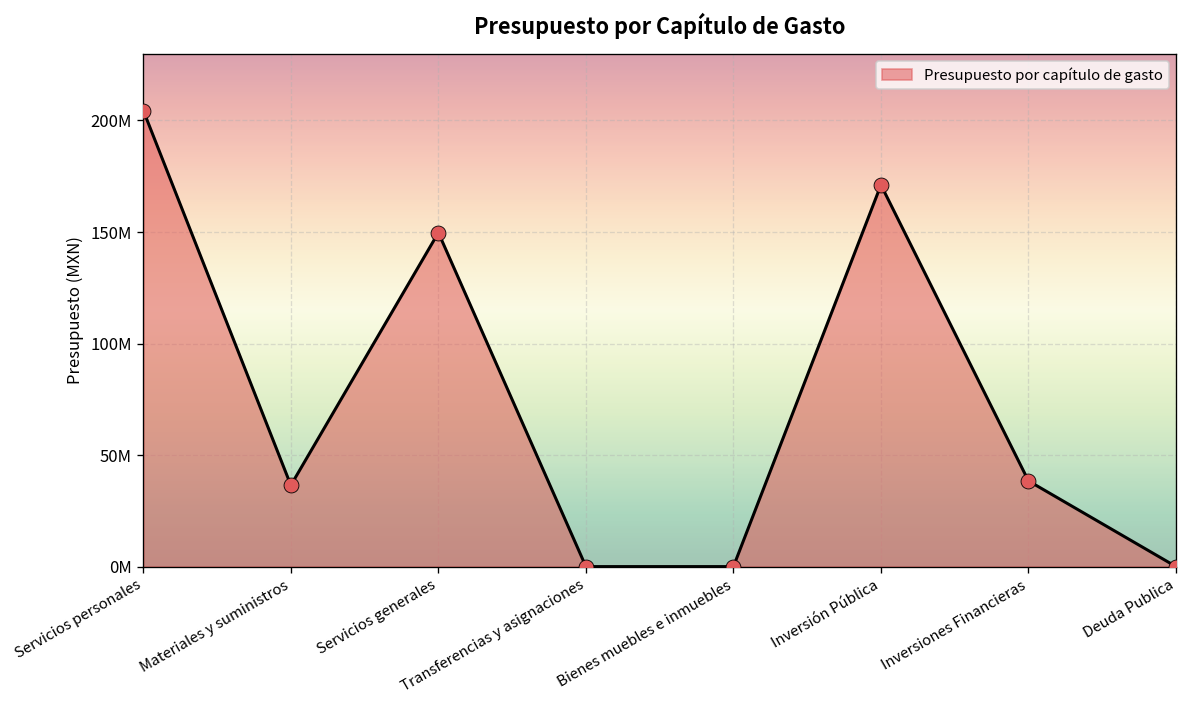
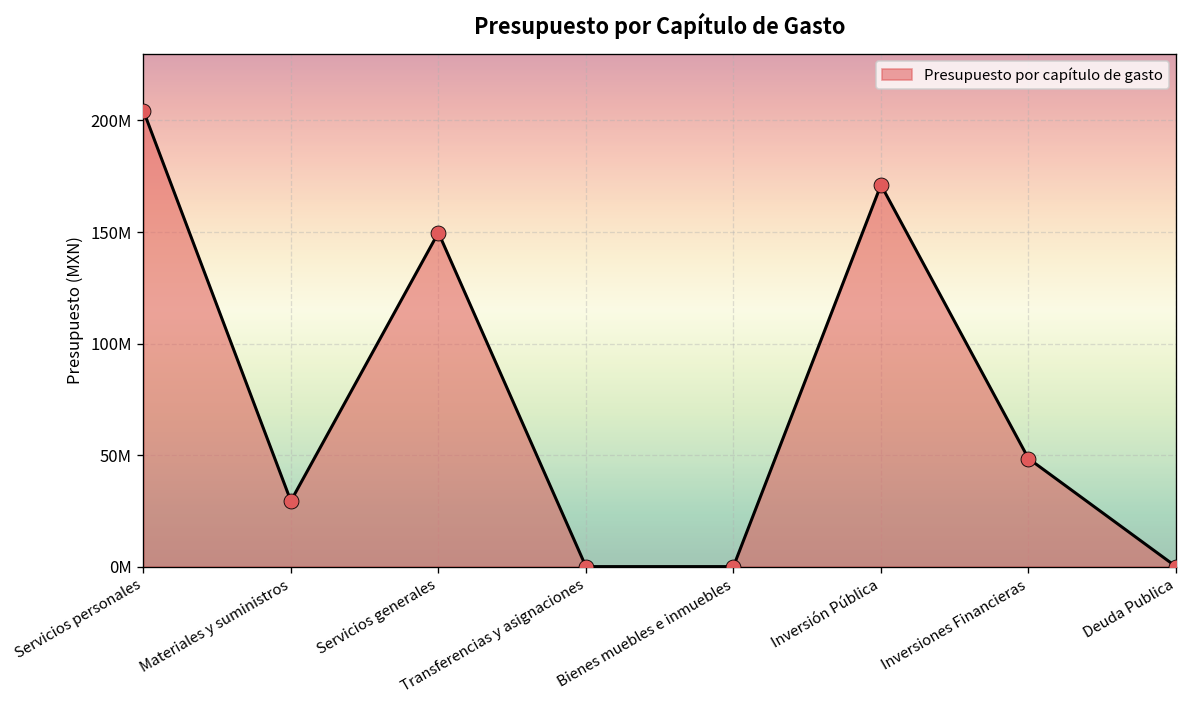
Materiales y suministros: 36000000 -> 29000000
Inversiones Financieras: 38000000 -> 48000000
